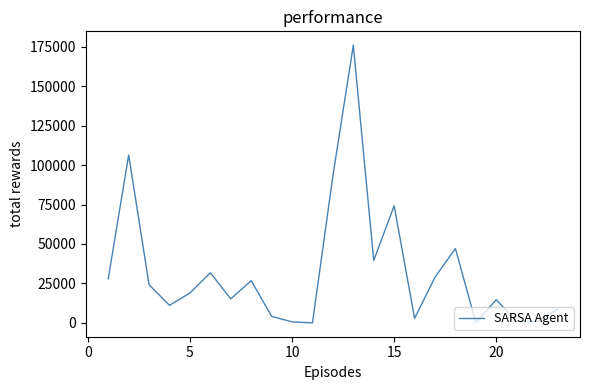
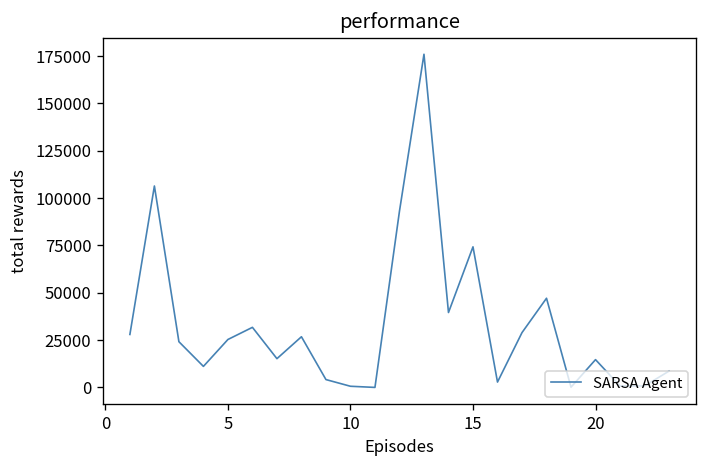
5: 19000 -> 25000
